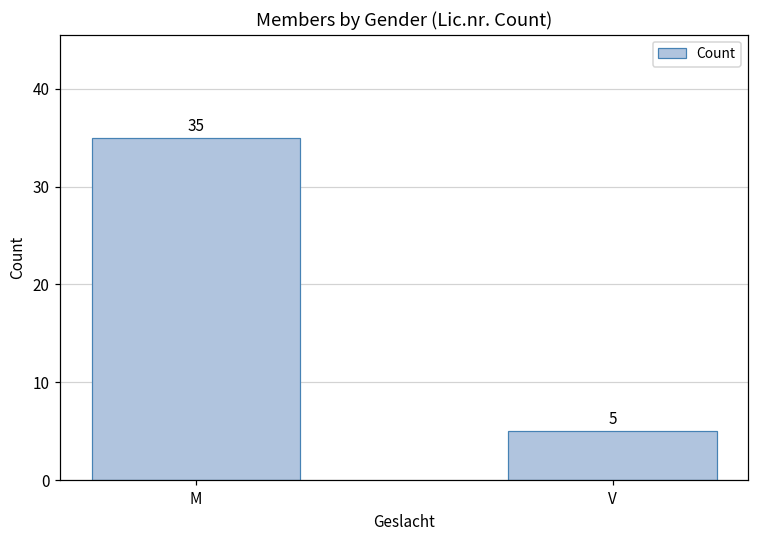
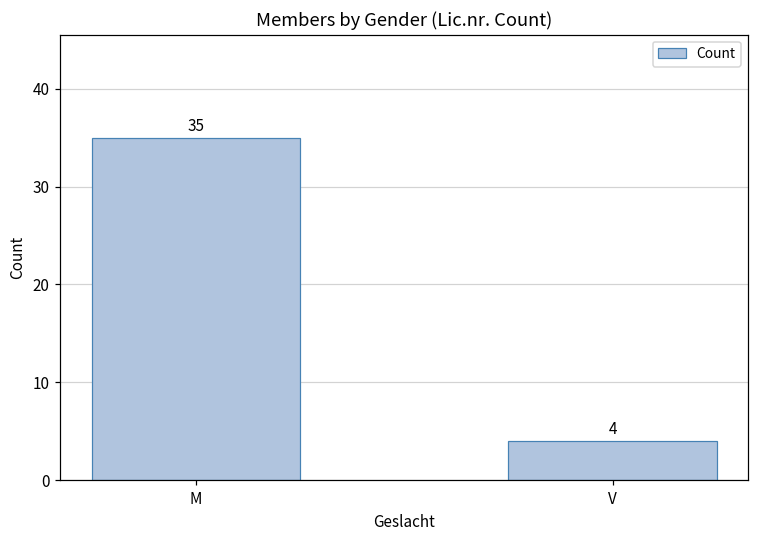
V: 5 -> 4
